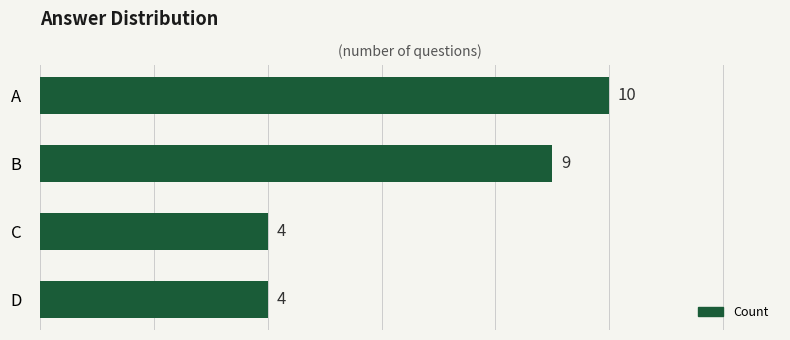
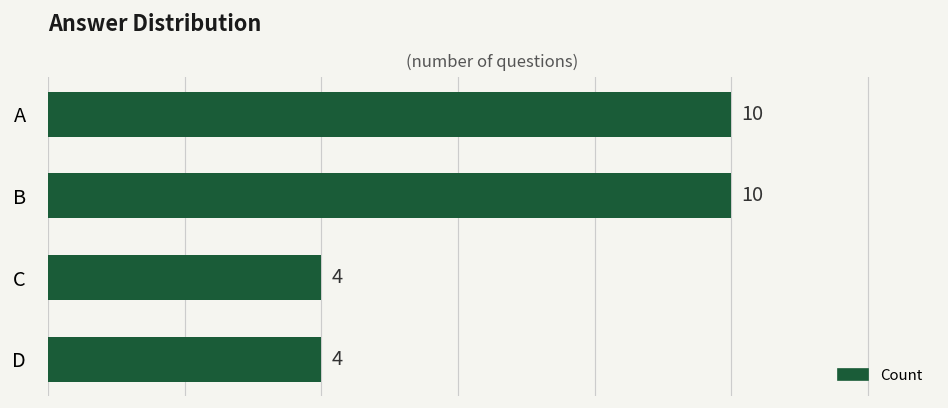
B: 9 -> 10
